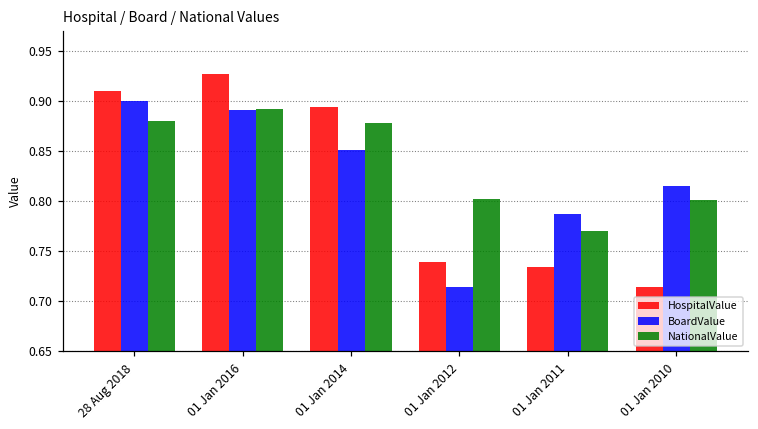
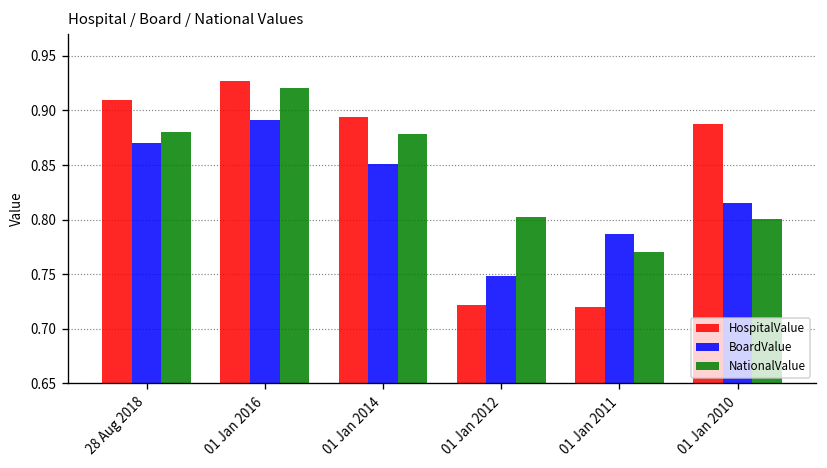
BoardValue, 28 Aug 2018: 0.90 -> 0.87
NationalValue, 01 Jan 2016: 0.89 -> 0.92
HospitalValue, 01 Jan 2012: 0.74 -> 0.72
BoardValue, 01 Jan 2012: 0.71 -> 0.75
HospitalValue, 01 Jan 2011: 0.73 -> 0.72
HospitalValue, 01 Jan 2010: 0.71 -> 0.89
